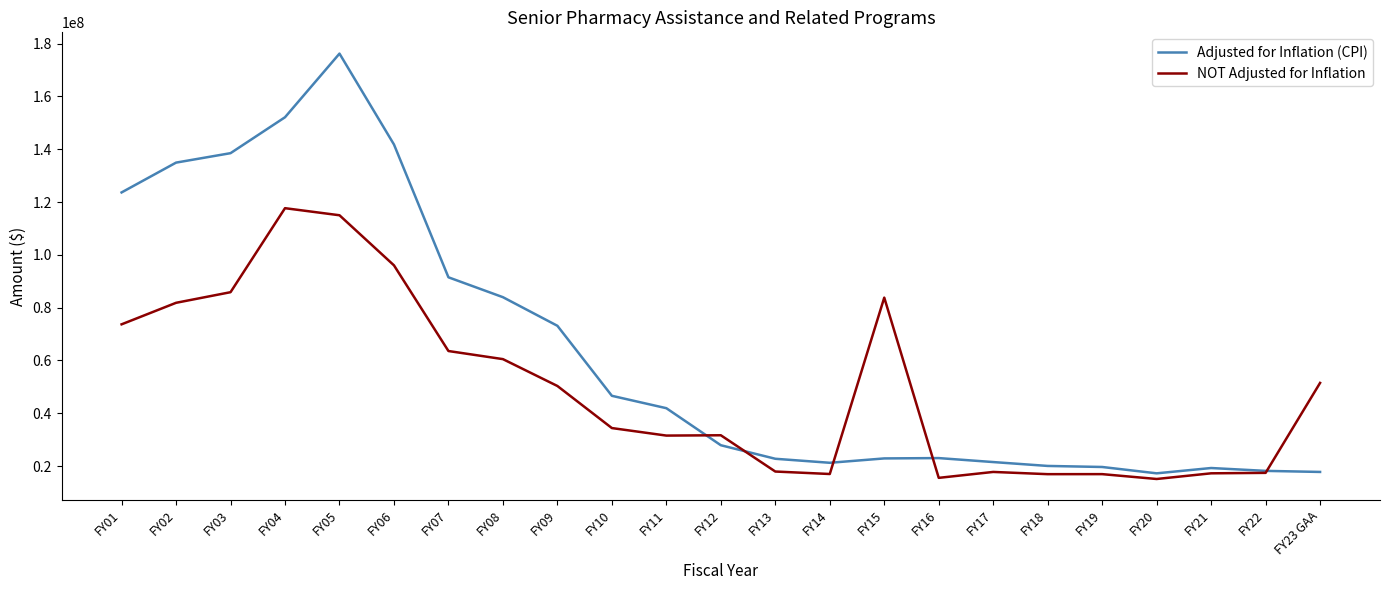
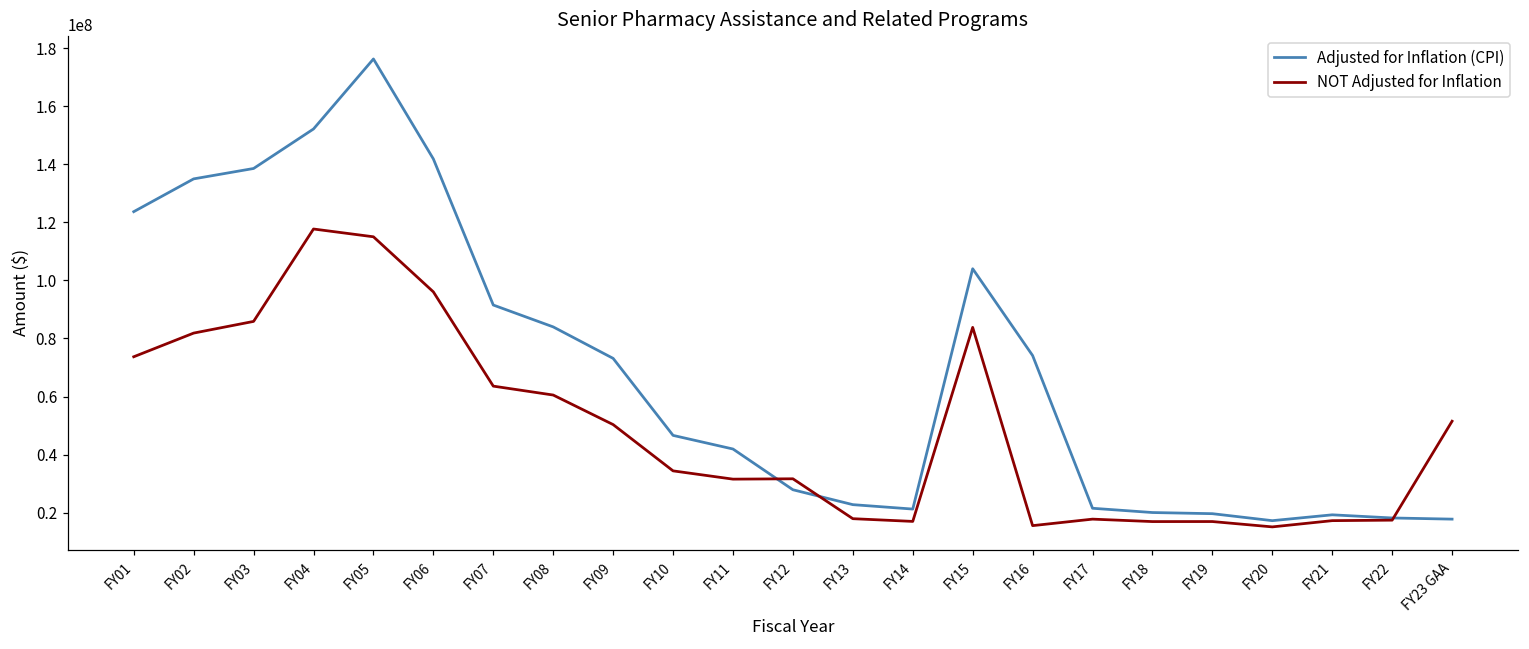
Adjusted for Inflation (CPI), FY15: 23000000 -> 104000000
Adjusted for Inflation (CPI), FY16: 23000000 -> 74000000
